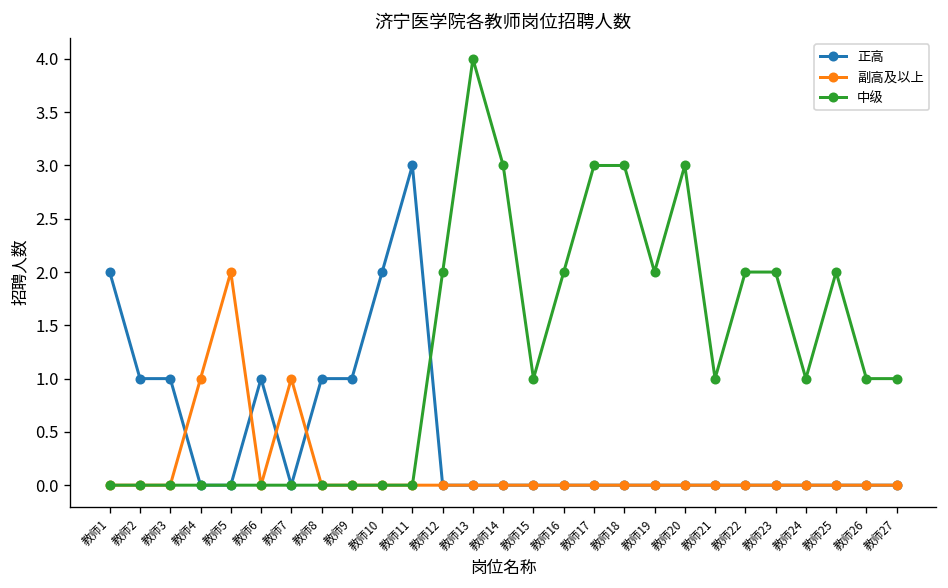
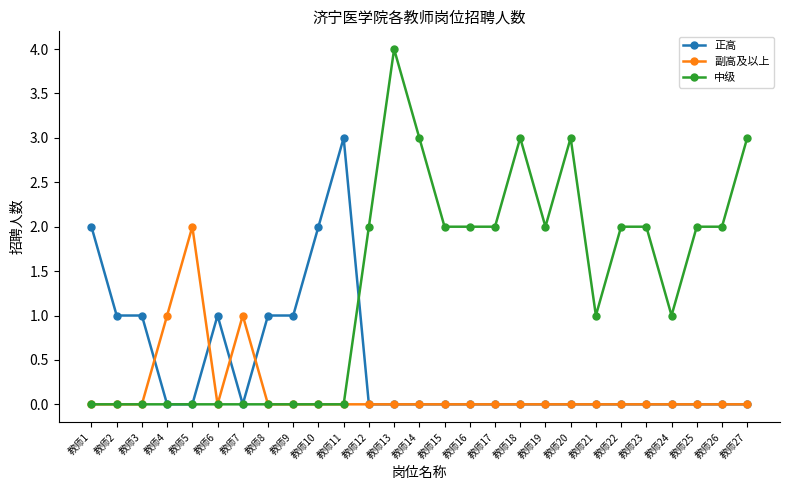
中级, 教师15: 1 -> 2
中级, 教师17: 3 -> 2
中级, 教师26: 1 -> 2
中级, 教师27: 1 -> 3
